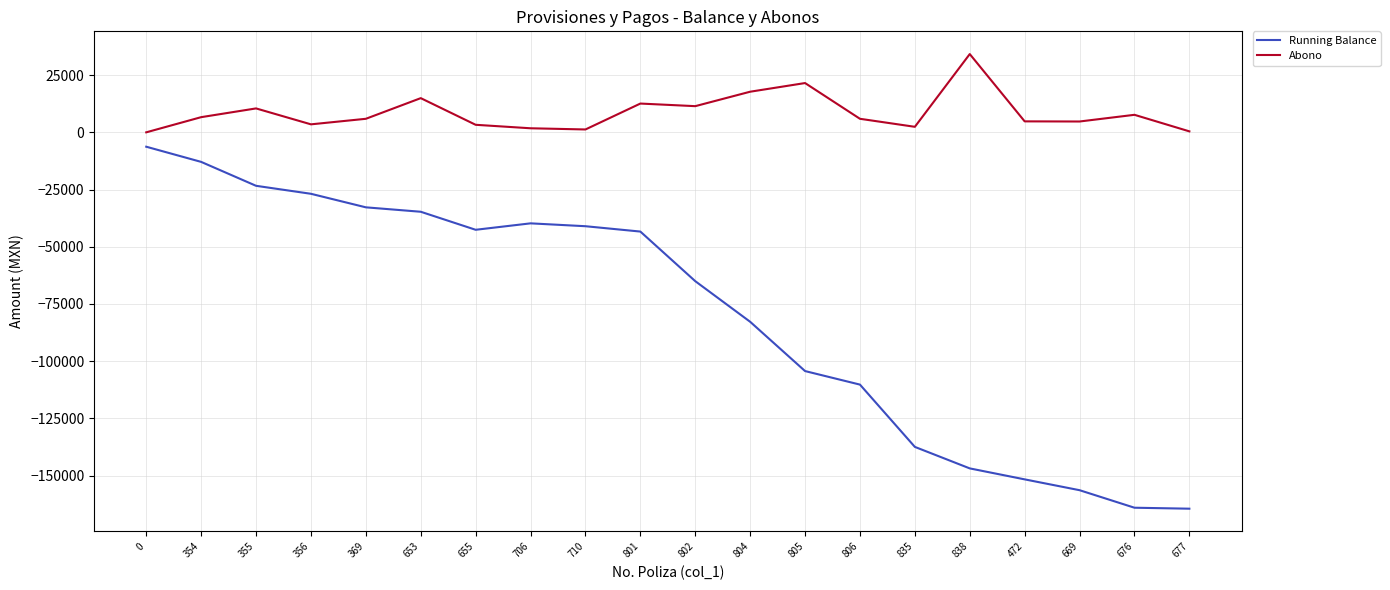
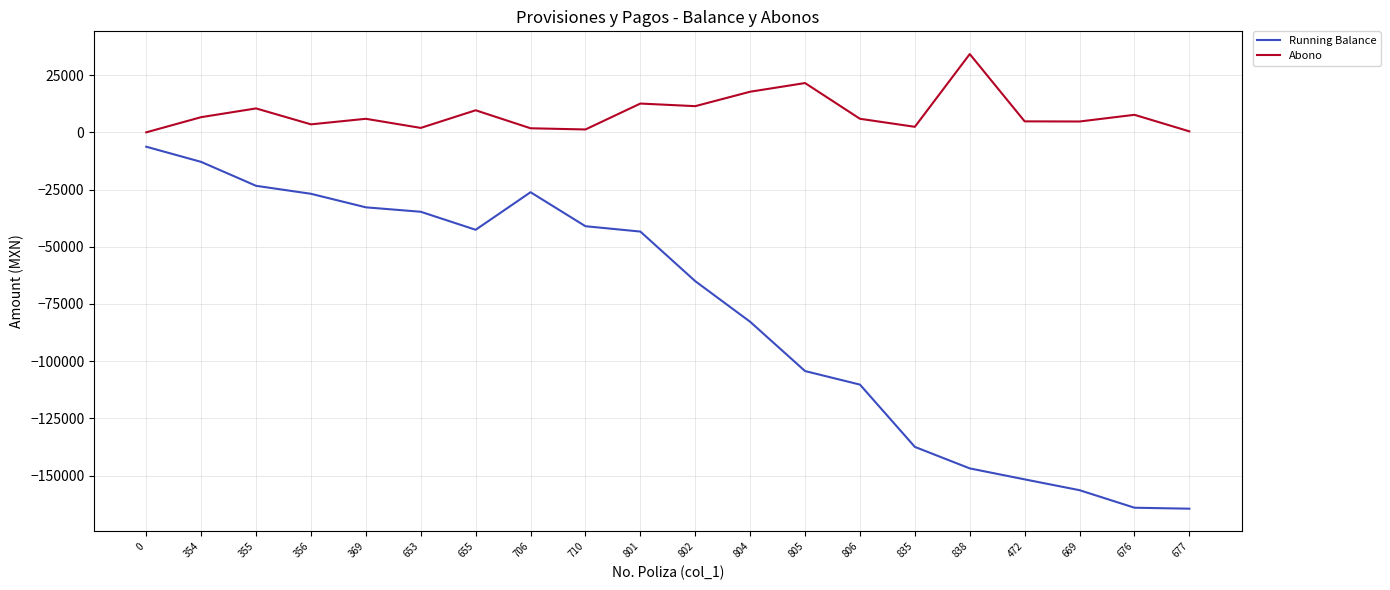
Abono, 653: 15000 -> 2000
Abono, 655: 3000 -> 10000
Running Balance, 706: -40000 -> -26000
